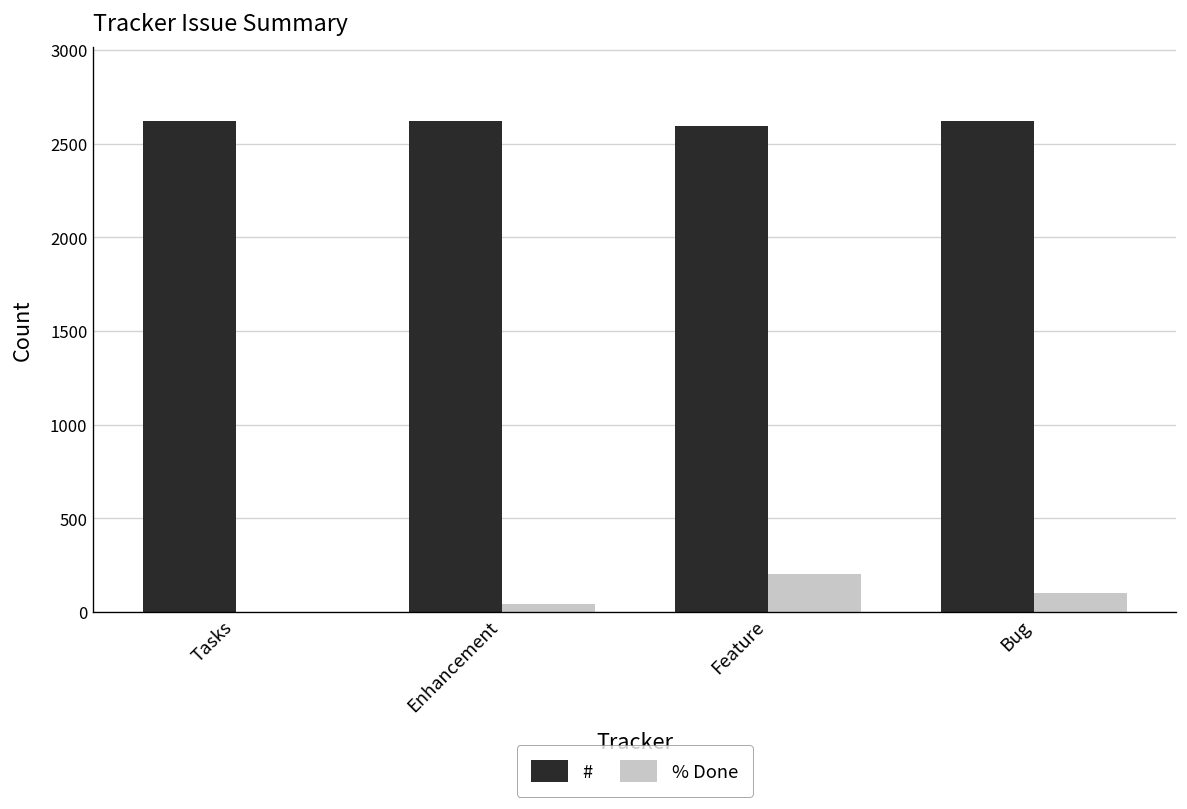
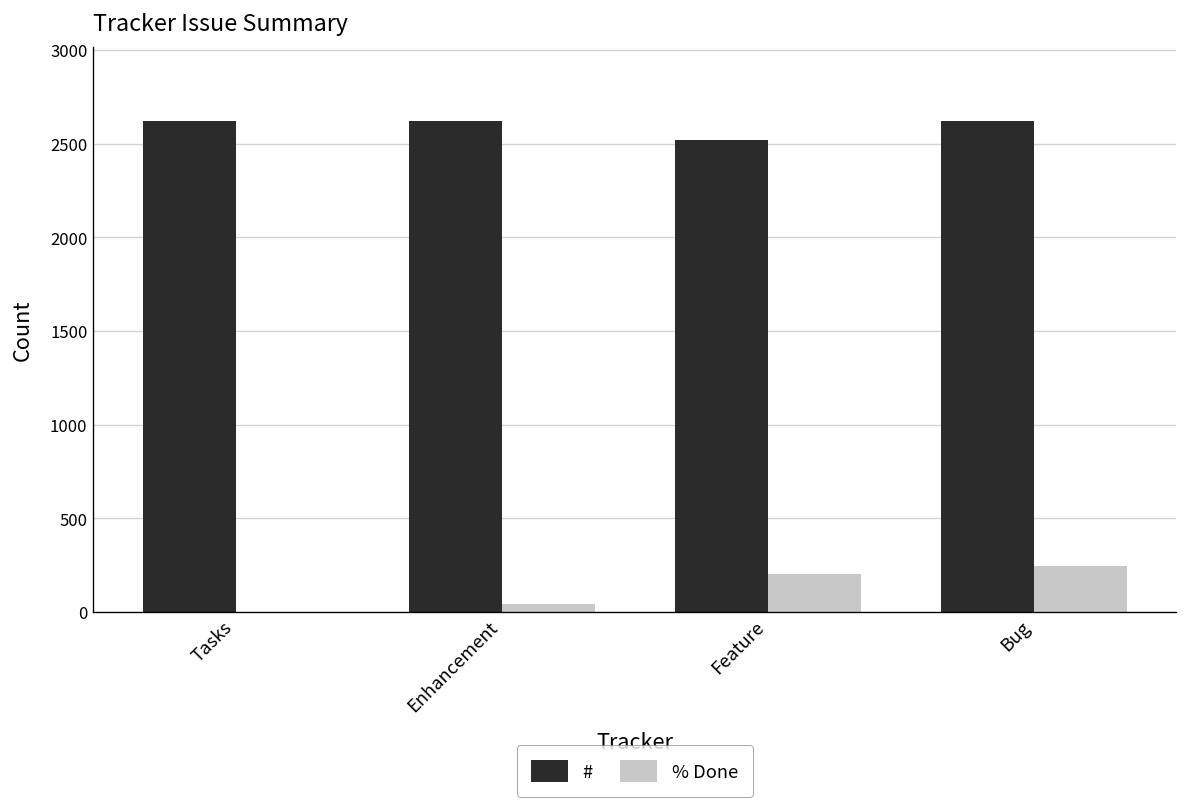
#, Feature: 2590 -> 2520
% Done, Bug: 100 -> 240
